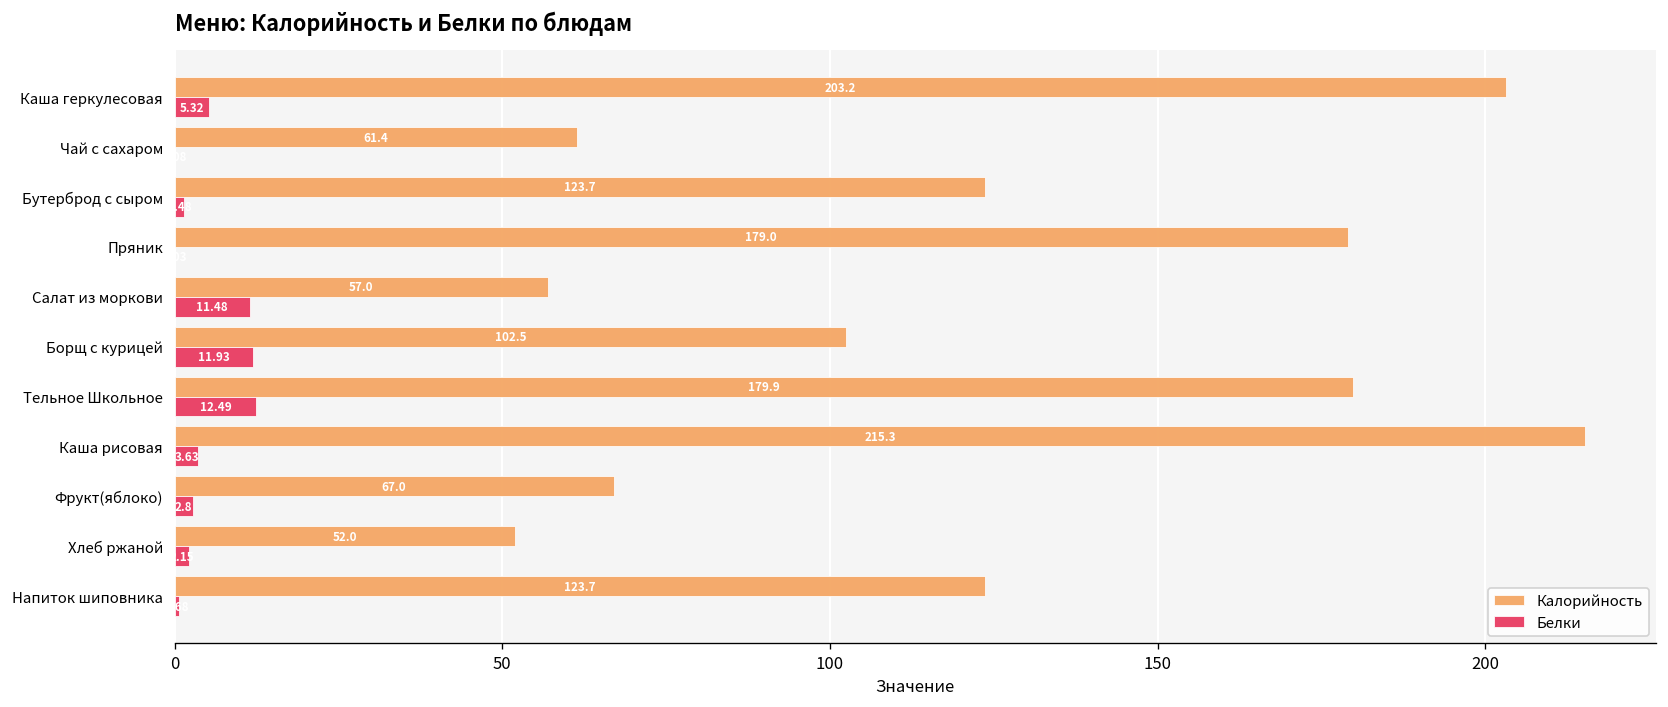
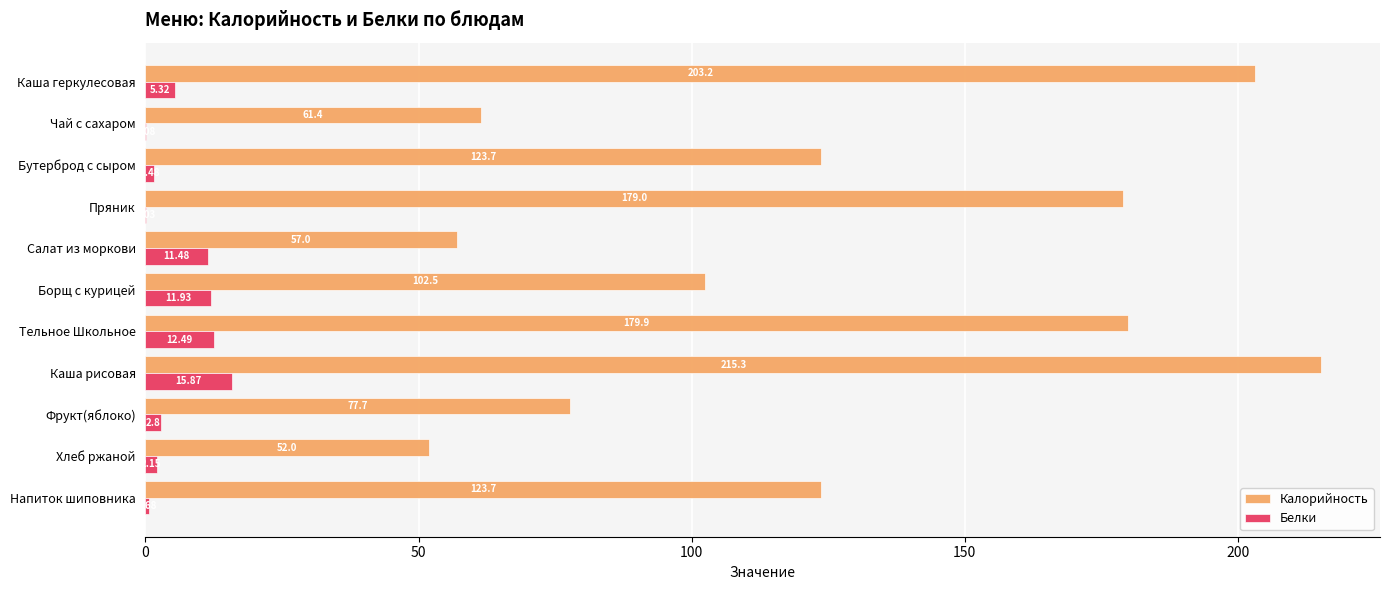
Белки, Каша рисовая: 3.63 -> 15.87
Калорийность, Фрукт(яблоко): 67.0 -> 77.7
